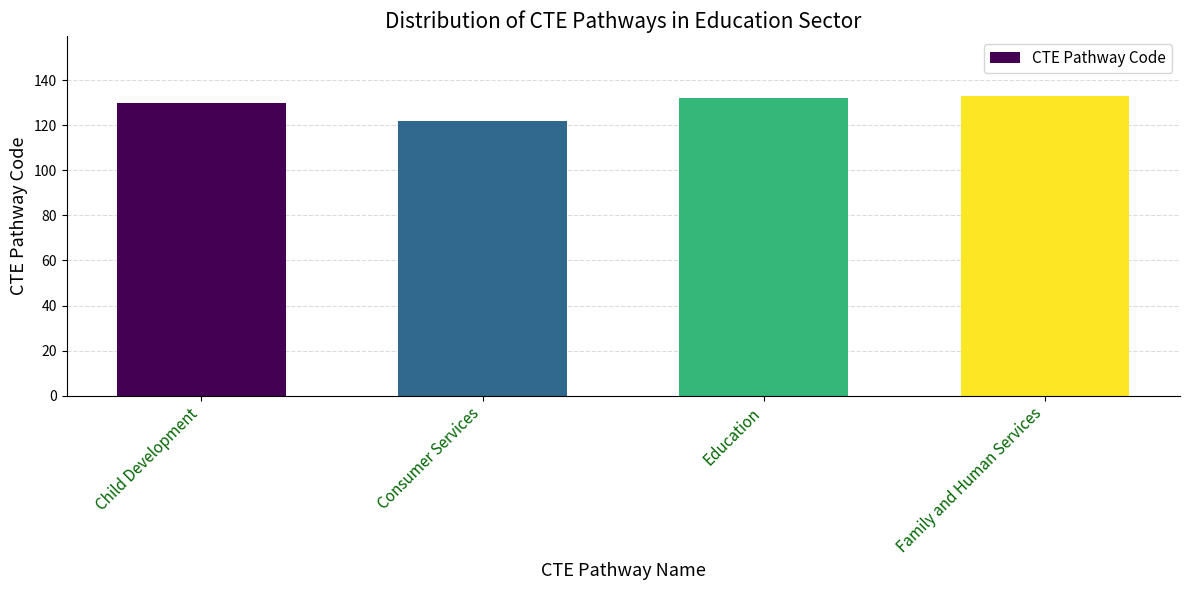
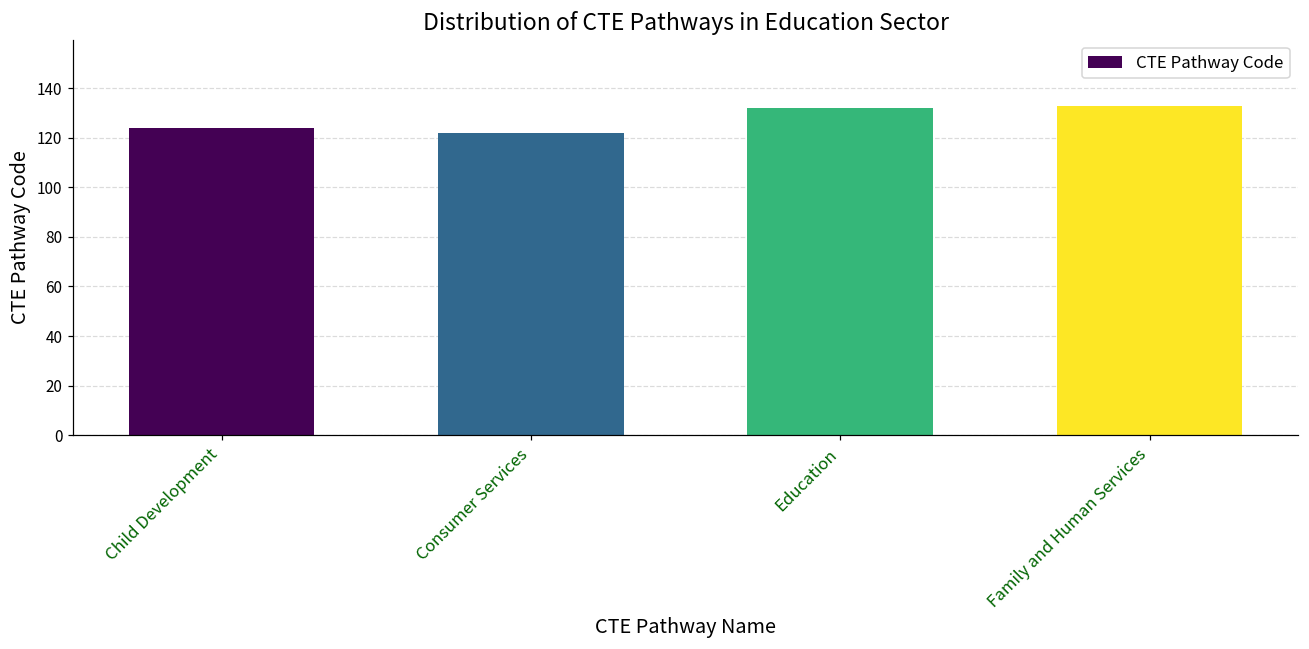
Child Development: 130 -> 124
